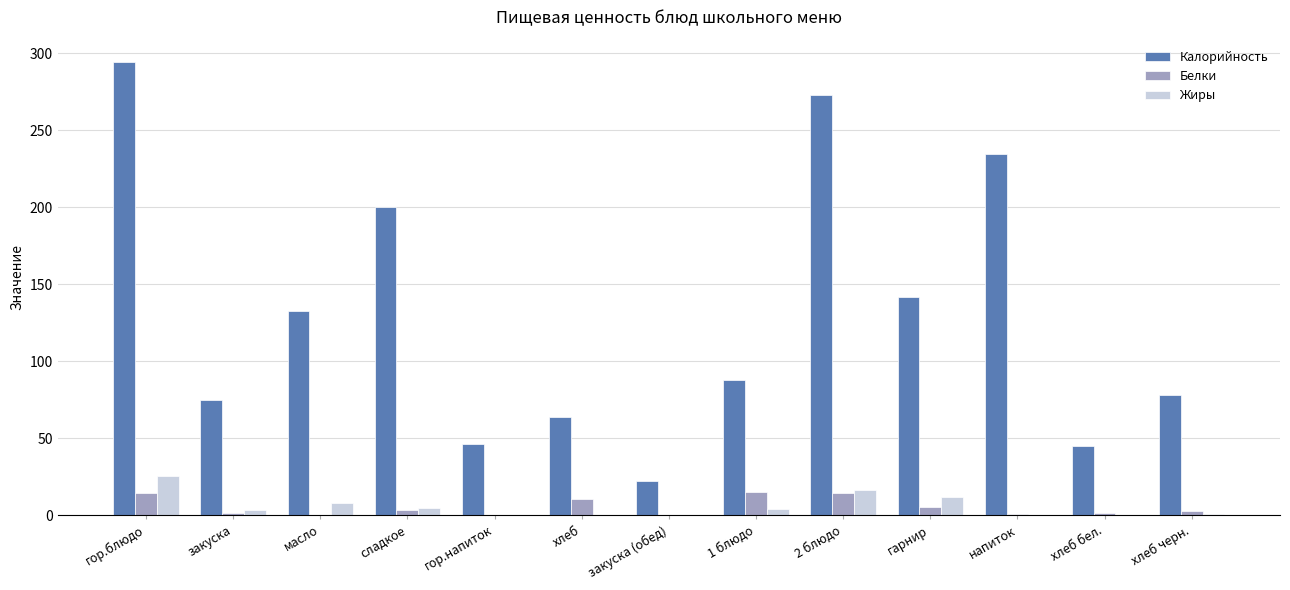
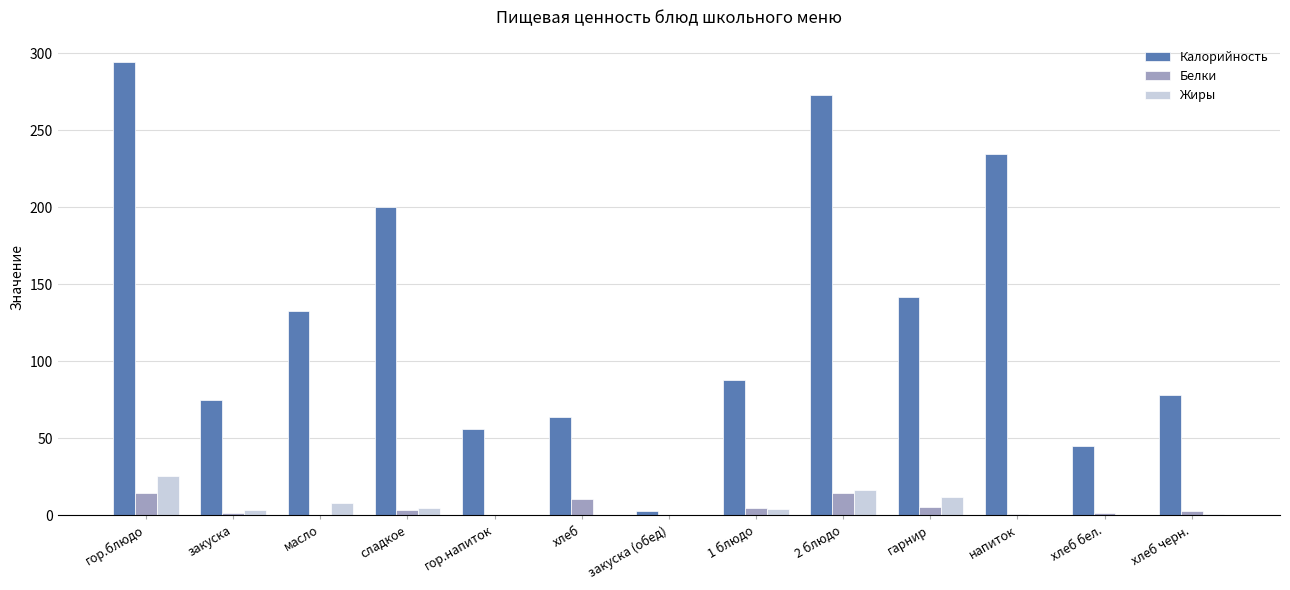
Калорийность, гор.напиток: 46 -> 56
Калорийность, закуска (обед): 22 -> 3
Белки, 1 блюдо: 15 -> 5
